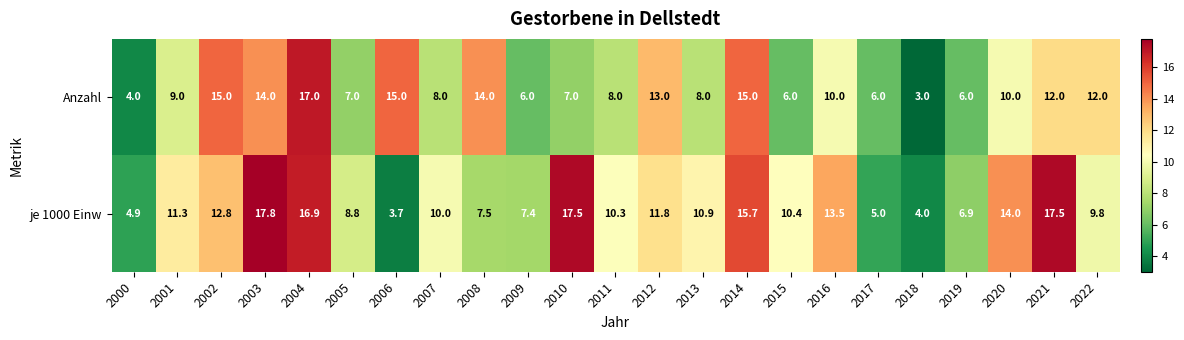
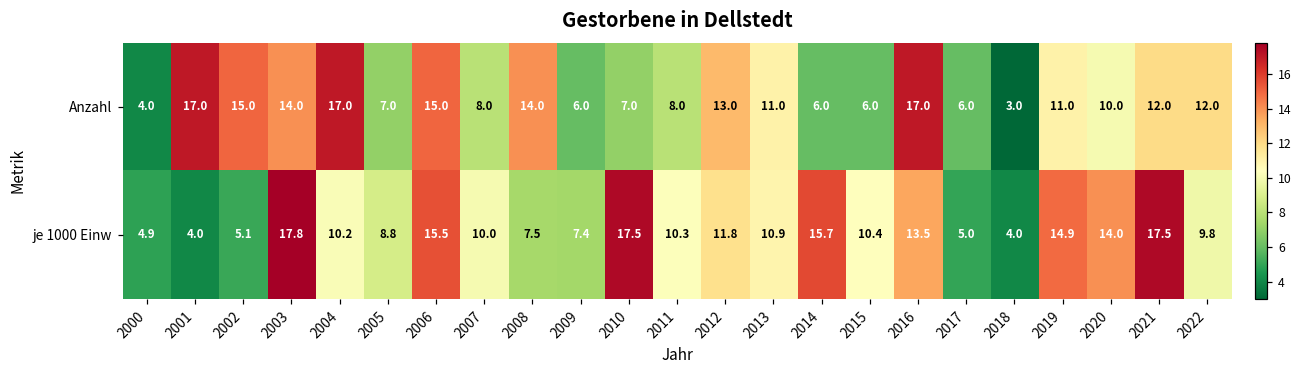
Anzahl, 2001: 9.0 -> 17.0
Anzahl, 2013: 8.0 -> 11.0
Anzahl, 2014: 15.0 -> 6.0
Anzahl, 2016: 10.0 -> 17.0
Anzahl, 2019: 6.0 -> 11.0
je 1000 Einw, 2001: 11.3 -> 4.0
je 1000 Einw, 2002: 12.8 -> 5.1
je 1000 Einw, 2004: 16.9 -> 10.2
je 1000 Einw, 2006: 3.7 -> 15.5
je 1000 Einw, 2019: 6.9 -> 14.9
